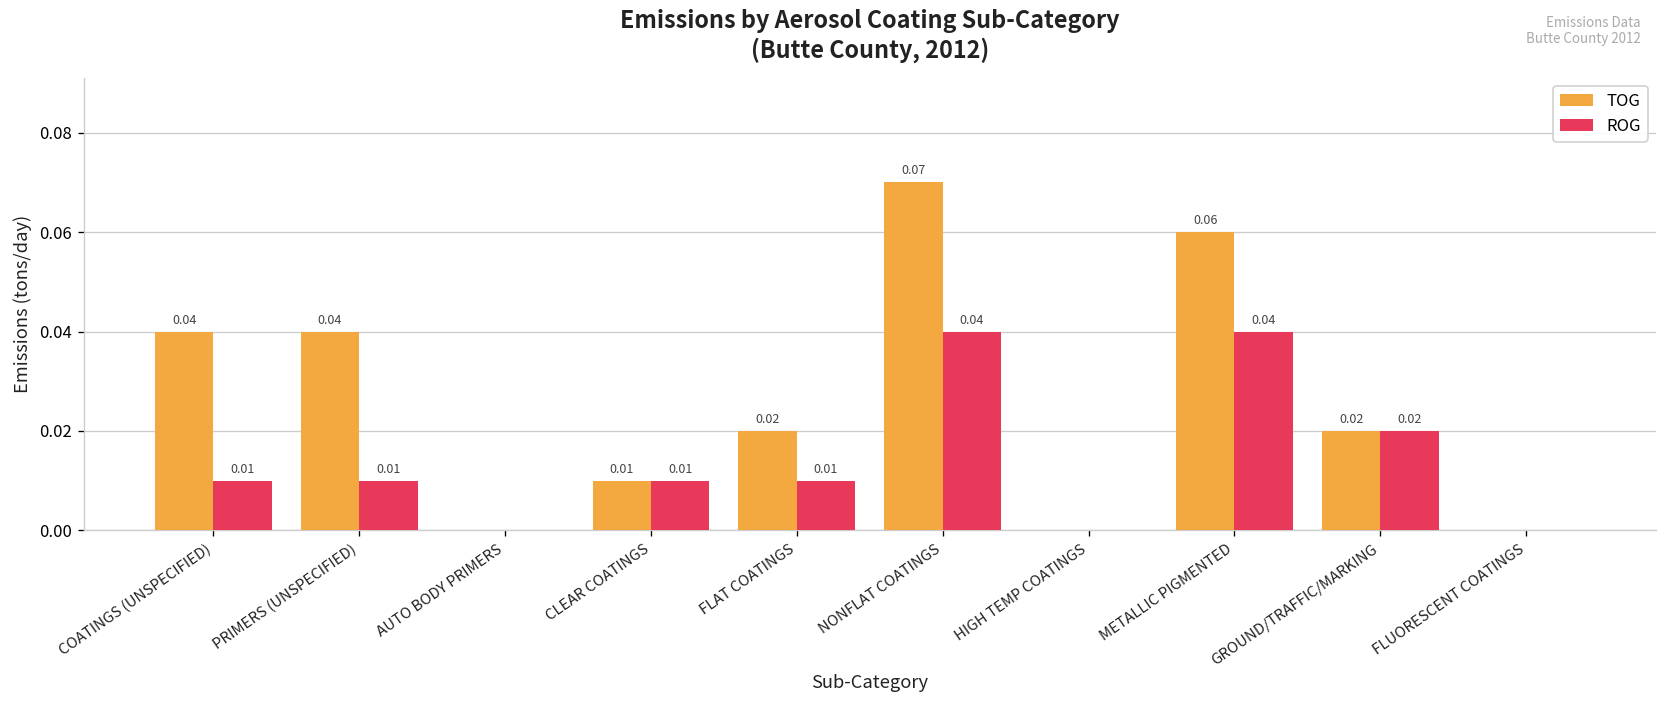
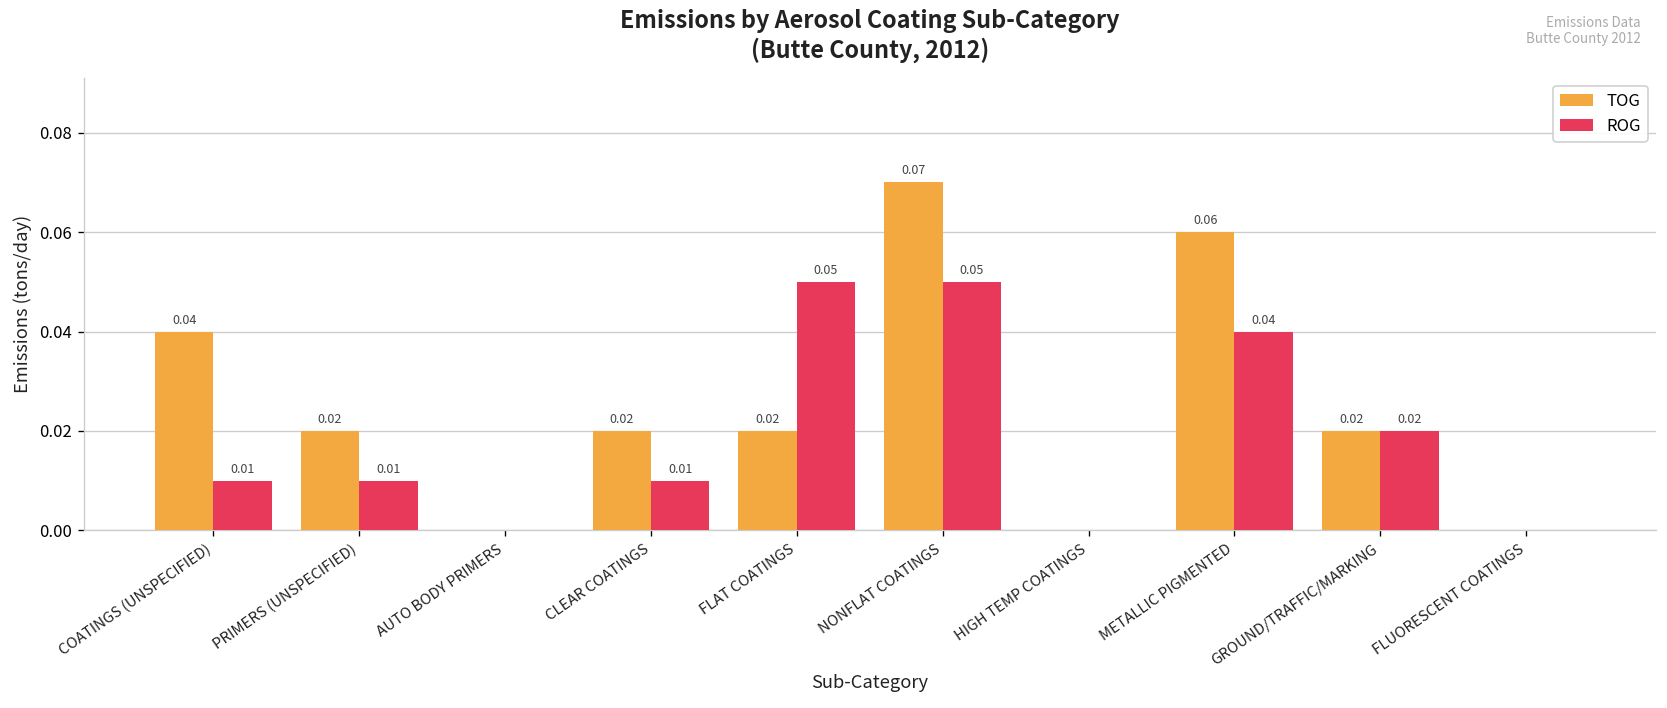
TOG, PRIMERS (UNSPECIFIED): 0.04 -> 0.02
TOG, CLEAR COATINGS: 0.01 -> 0.02
ROG, FLAT COATINGS: 0.01 -> 0.05
ROG, NONFLAT COATINGS: 0.04 -> 0.05
